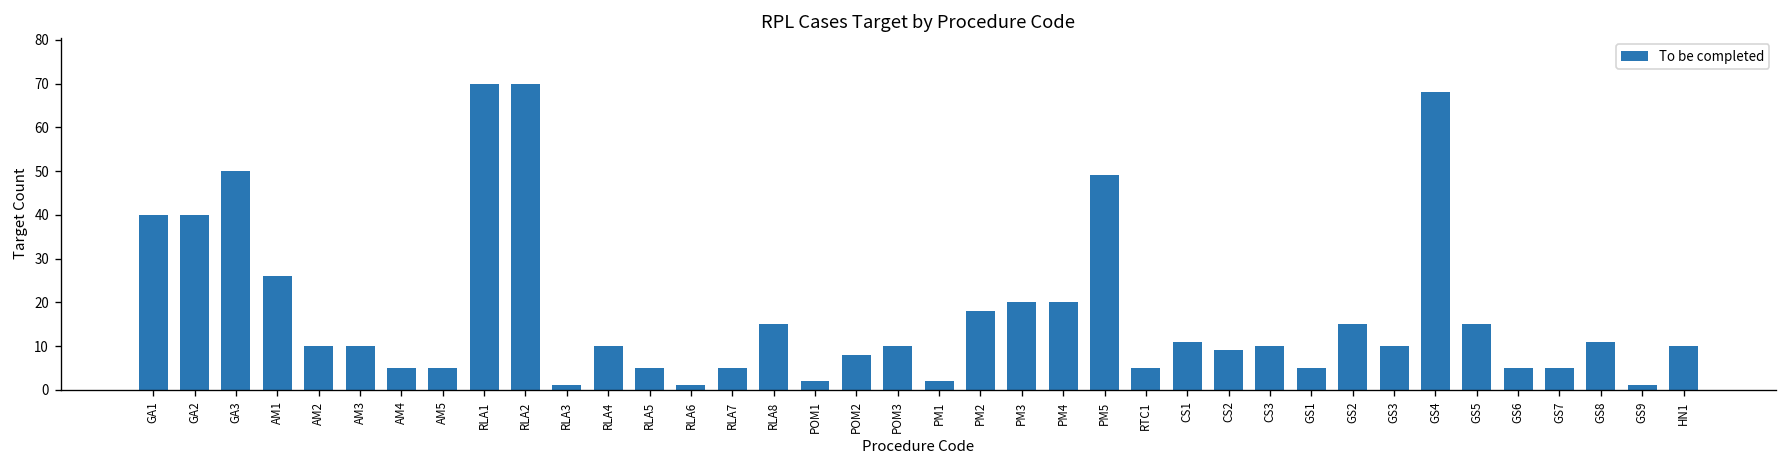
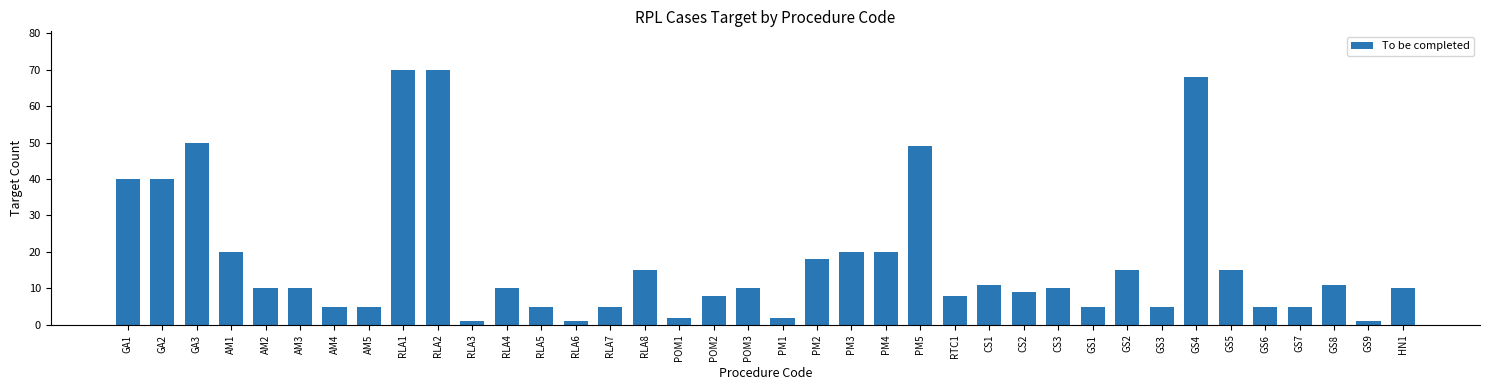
AM1: 26 -> 20
RTC1: 5 -> 8
GS3: 10 -> 5
